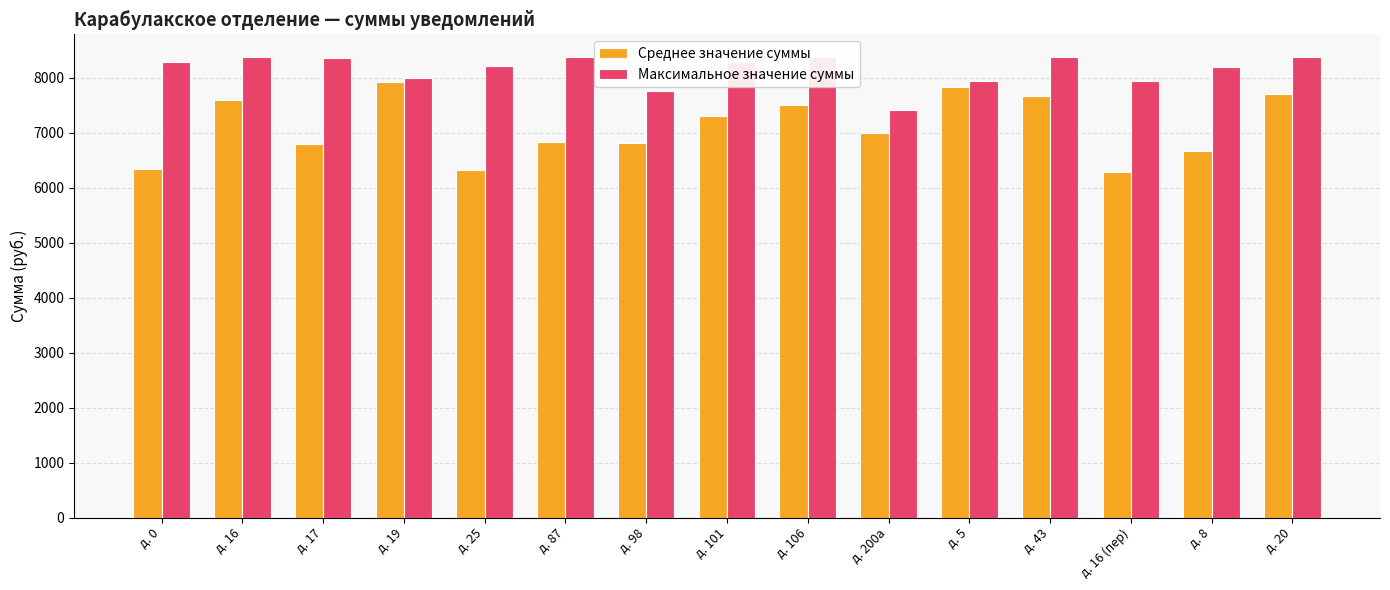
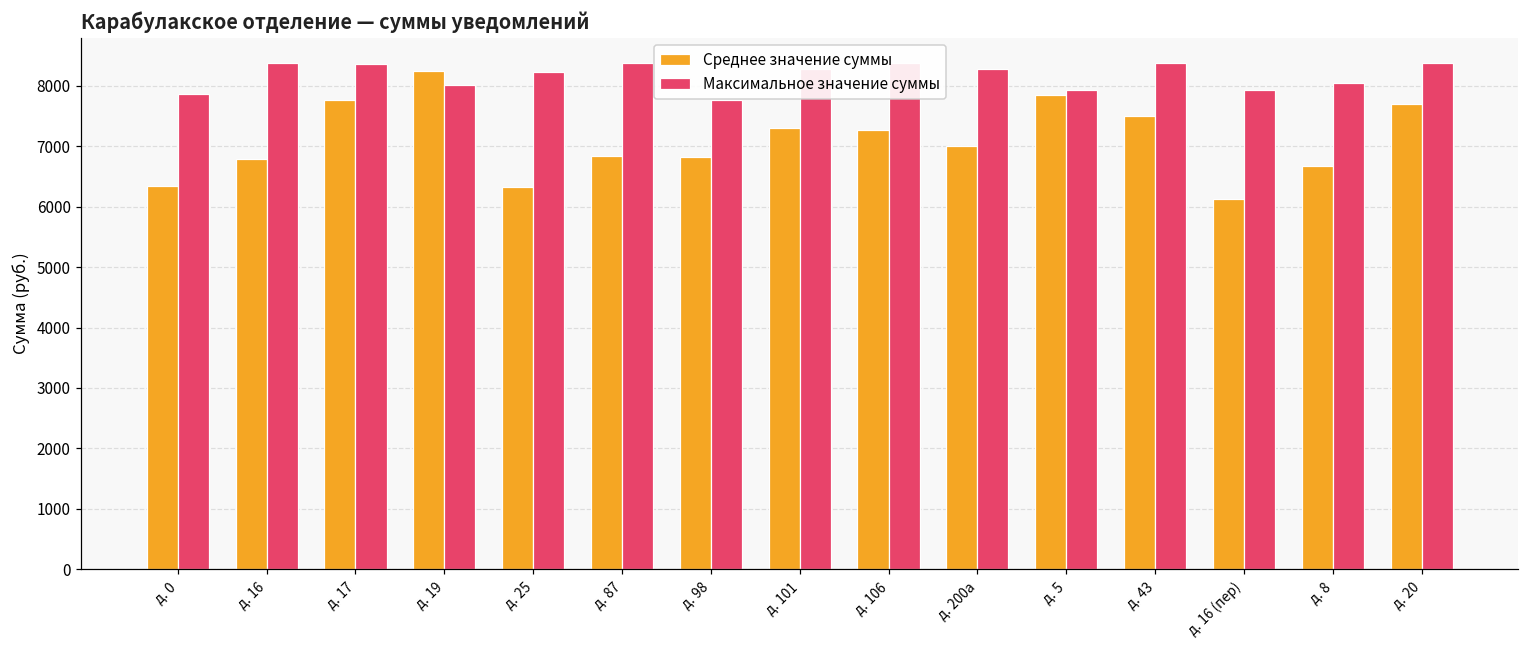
Максимальное значение суммы, д. 0: 8300 -> 7900
Среднее значение суммы, д. 16: 7600 -> 6800
Среднее значение суммы, д. 17: 6800 -> 7800
Среднее значение суммы, д. 19: 7900 -> 8300
Среднее значение суммы, д. 106: 7500 -> 7300
Максимальное значение суммы, д. 200а: 7400 -> 8300
Среднее значение суммы, д. 43: 7700 -> 7500
Среднее значение суммы, д. 16 (пер): 6300 -> 6100
Максимальное значение суммы, д. 8: 8200 -> 8000
